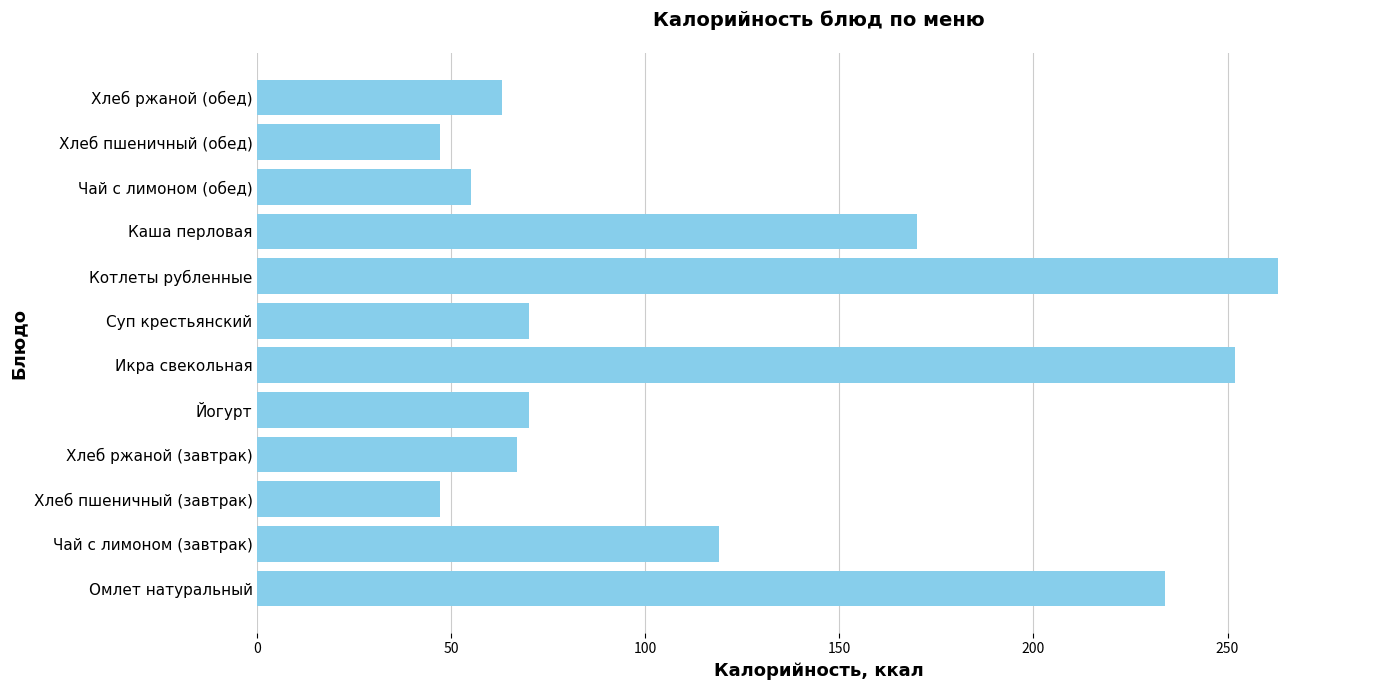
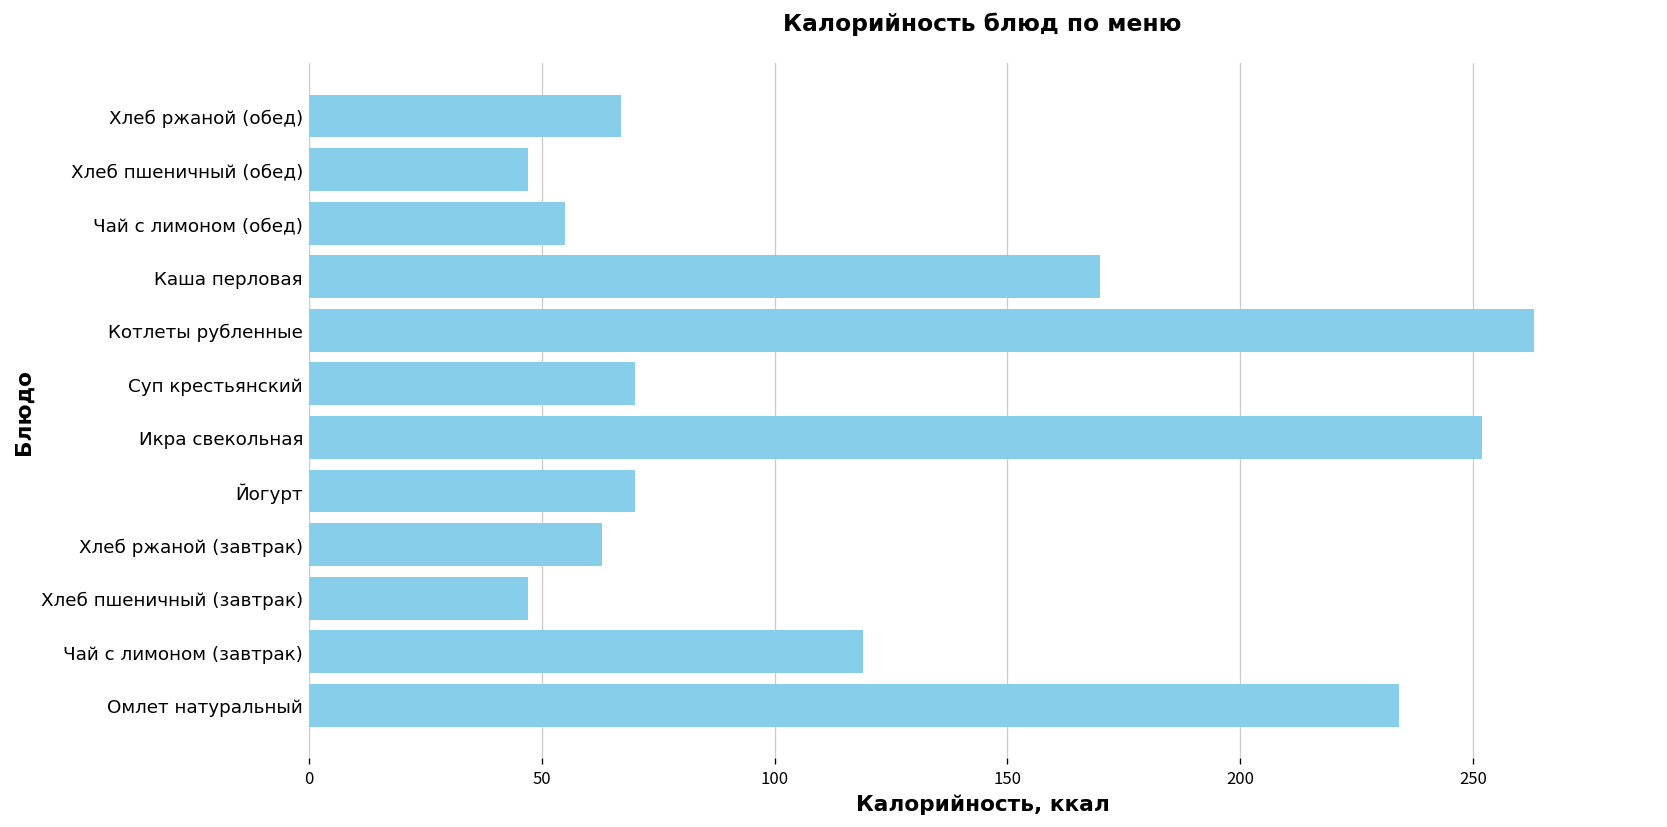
Хлеб ржаной (обед): 63 -> 67
Хлеб ржаной (завтрак): 67 -> 63
